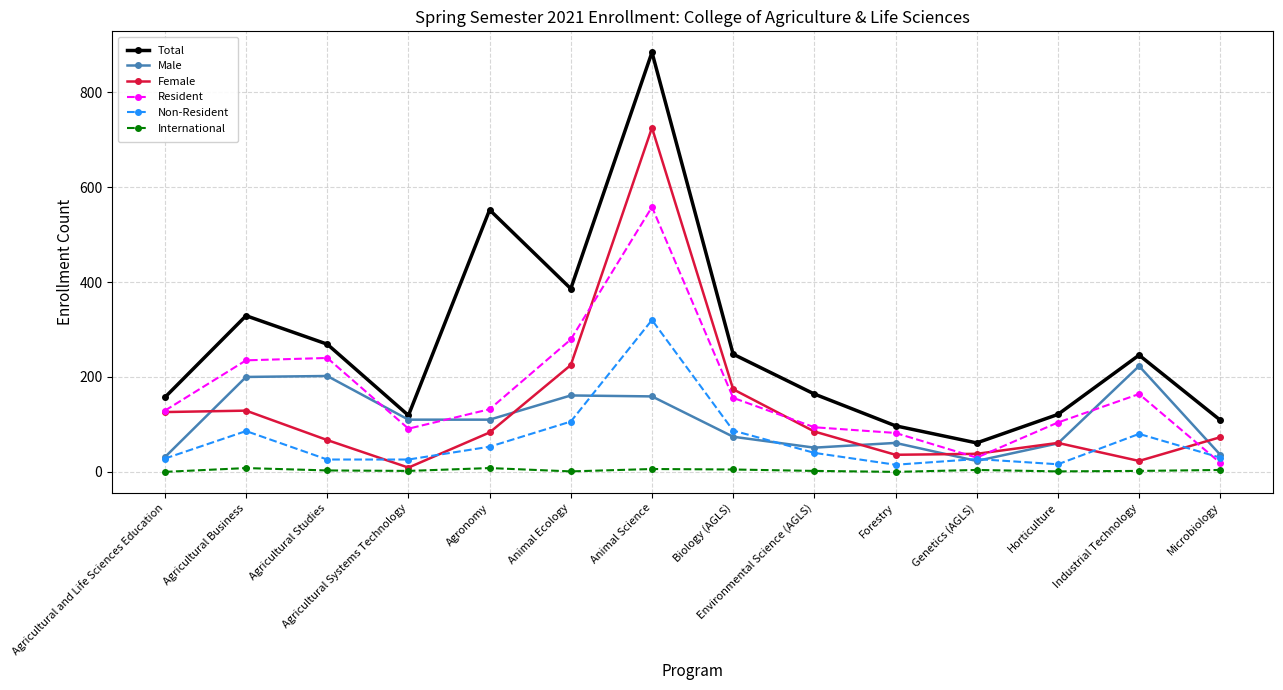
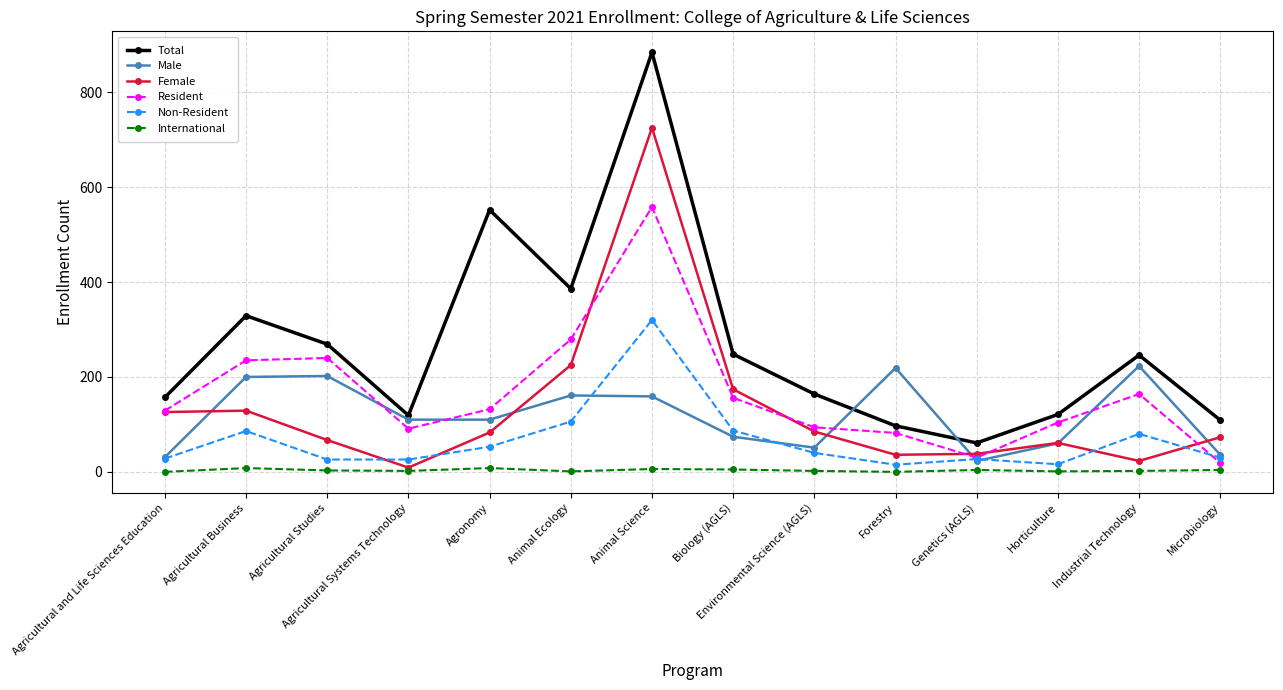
Male, Forestry: 60 -> 220
